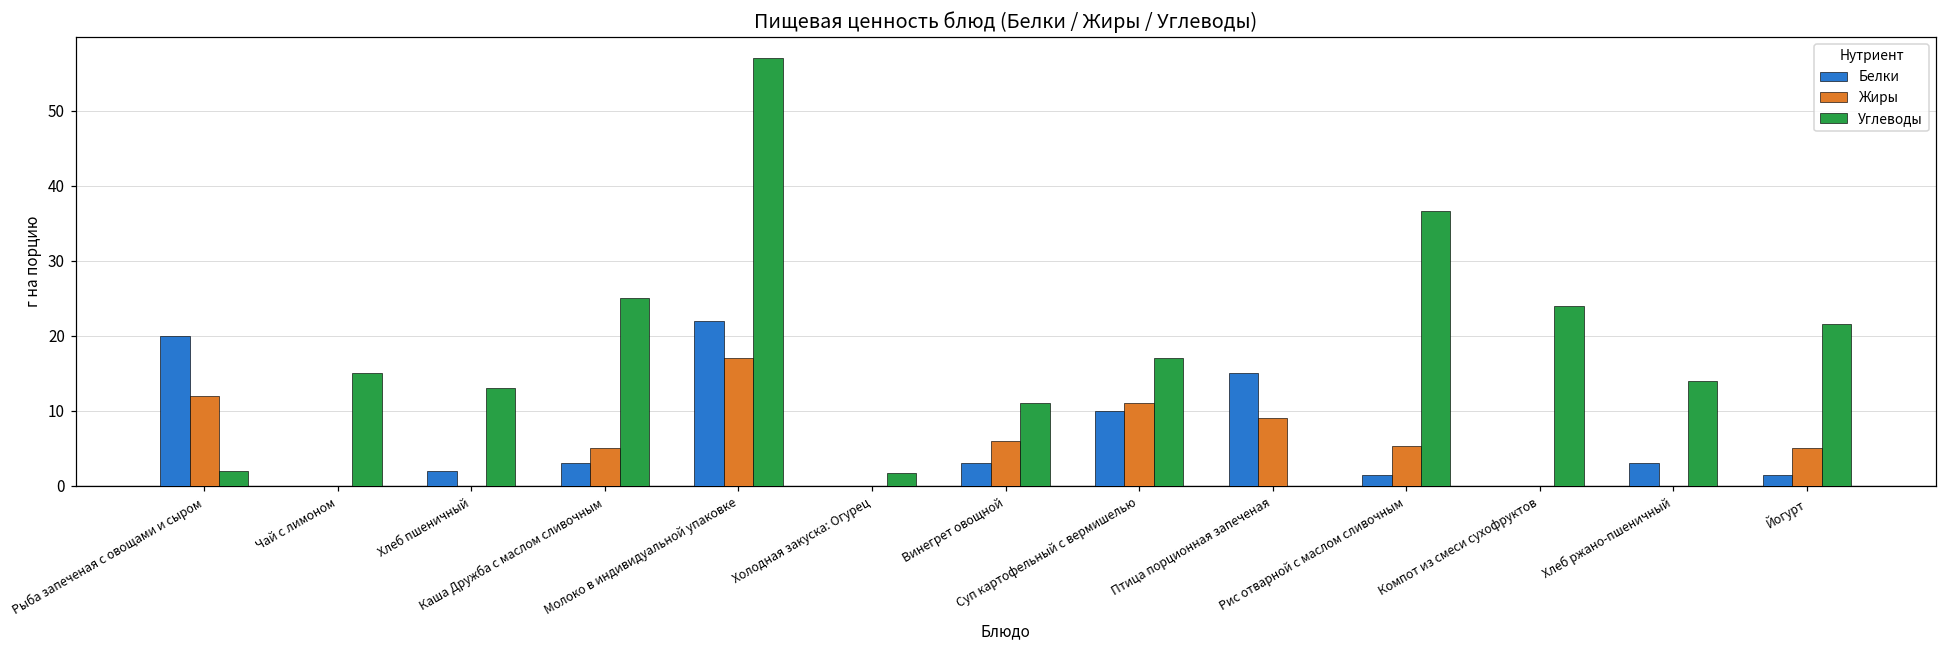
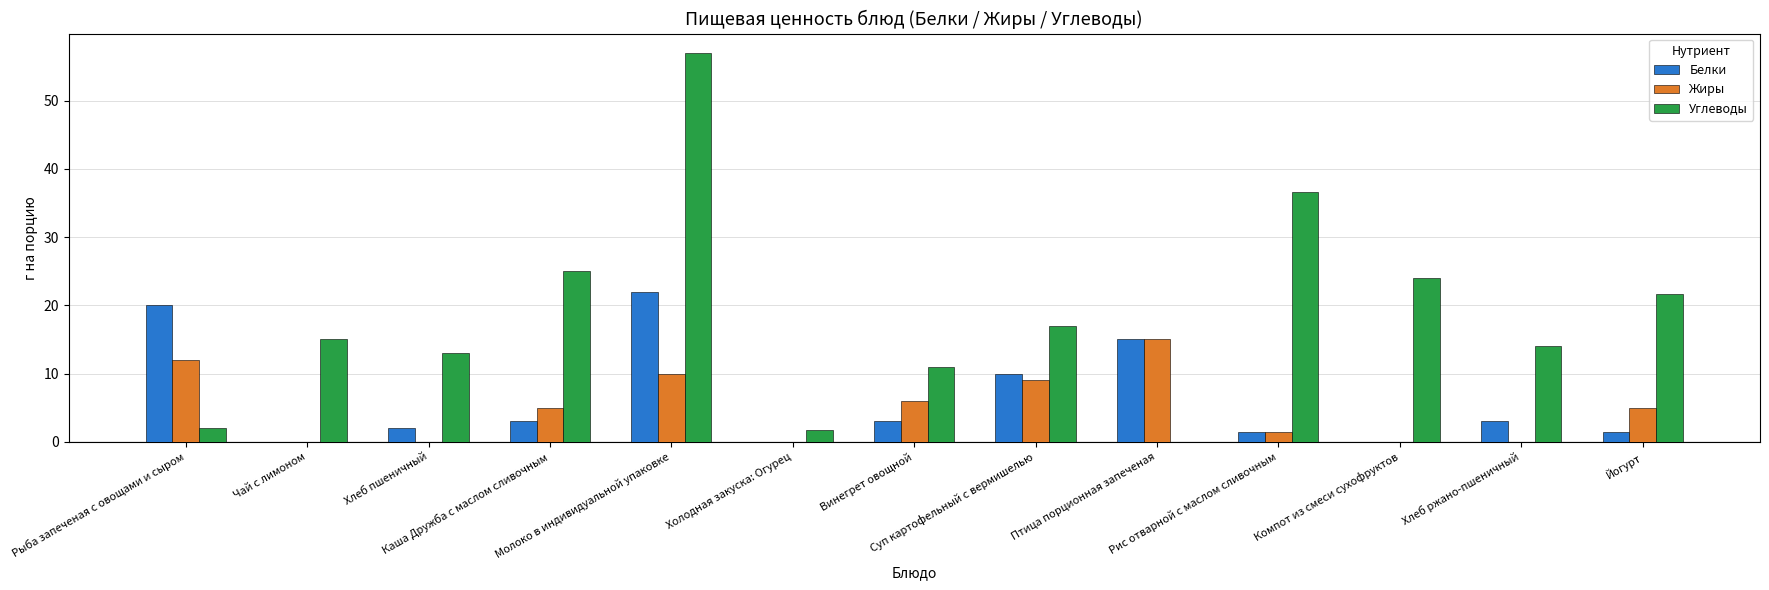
Жиры, Молоко в индивидуальной упаковке: 17 -> 10
Жиры, Суп картофельный с вермишелью: 11 -> 9
Жиры, Птица порционная запеченая: 9 -> 15
Жиры, Рис отварной с маслом сливочным: 5 -> 1
